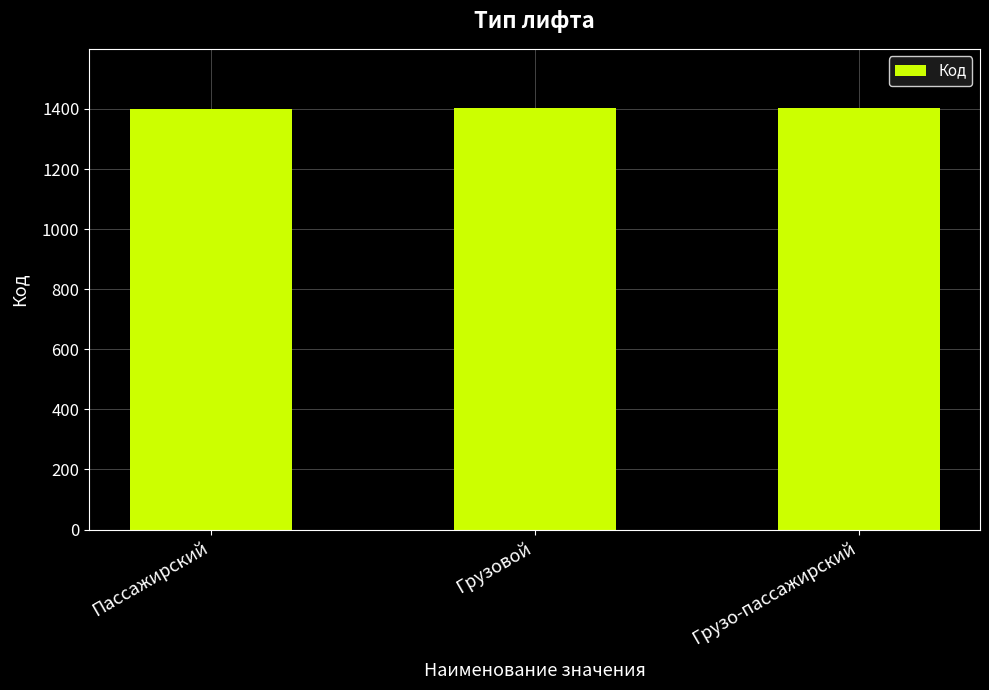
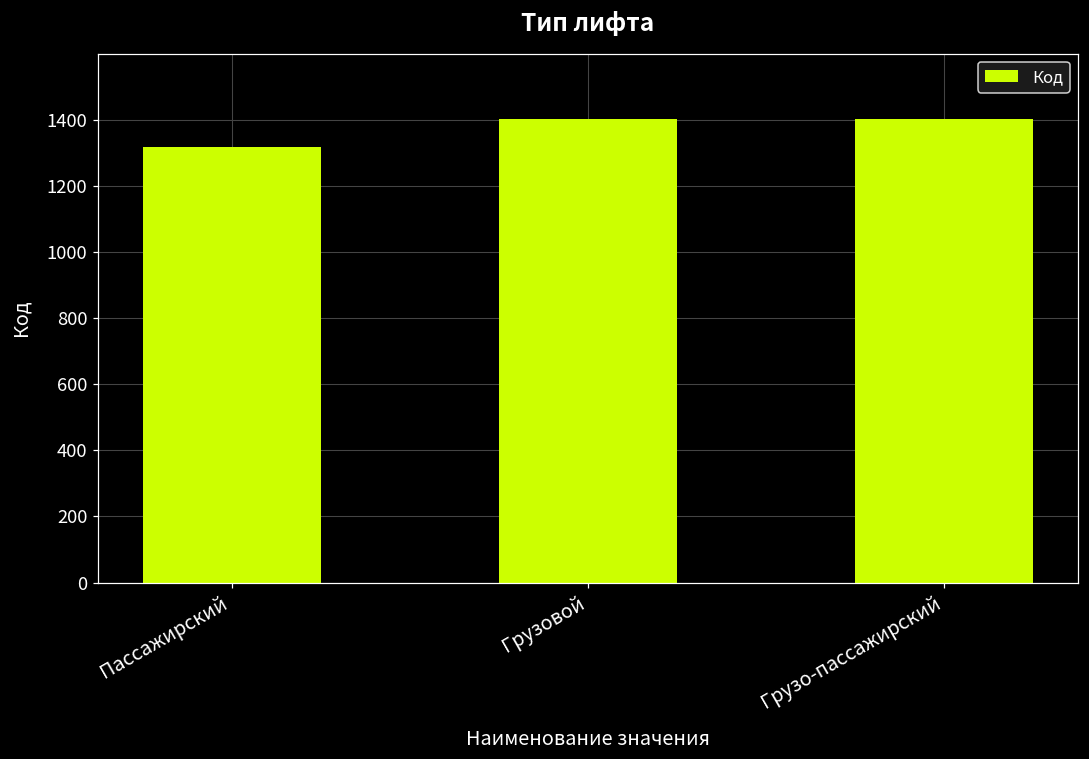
Пассажирский: 1400 -> 1320
